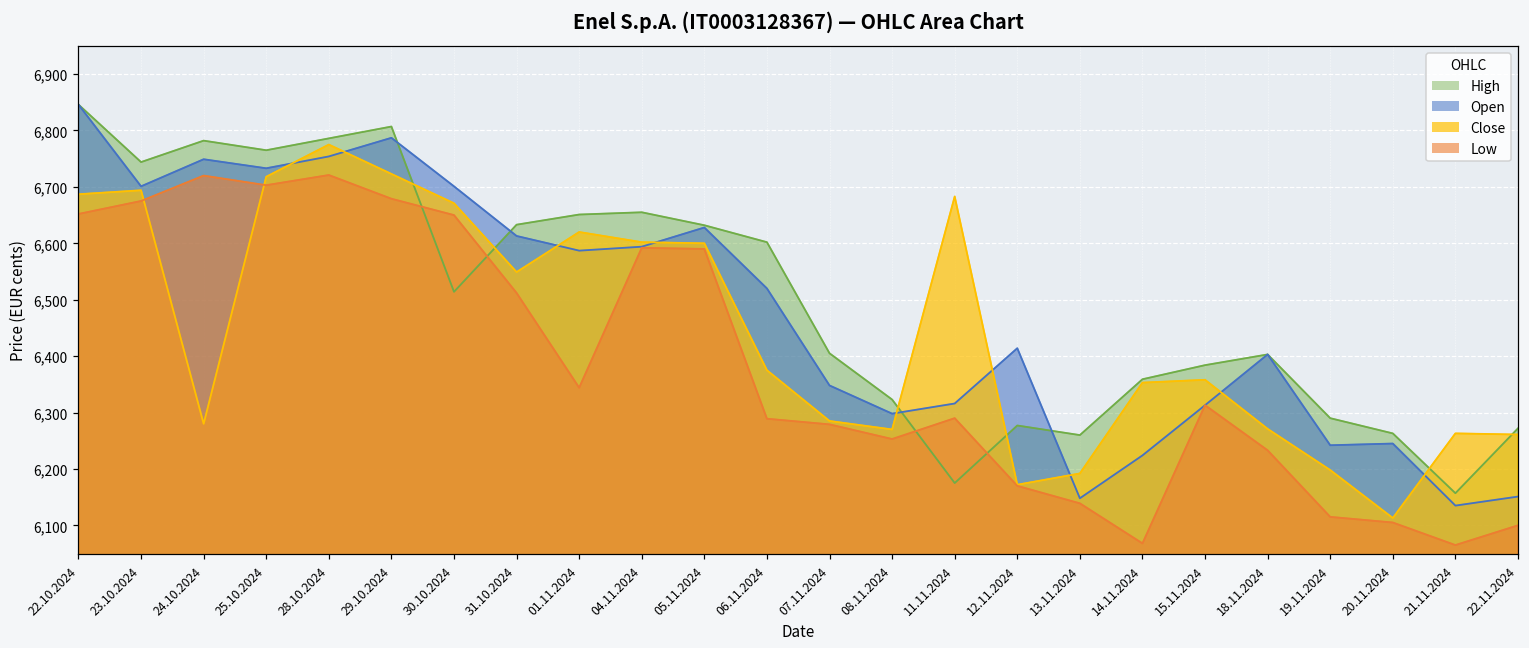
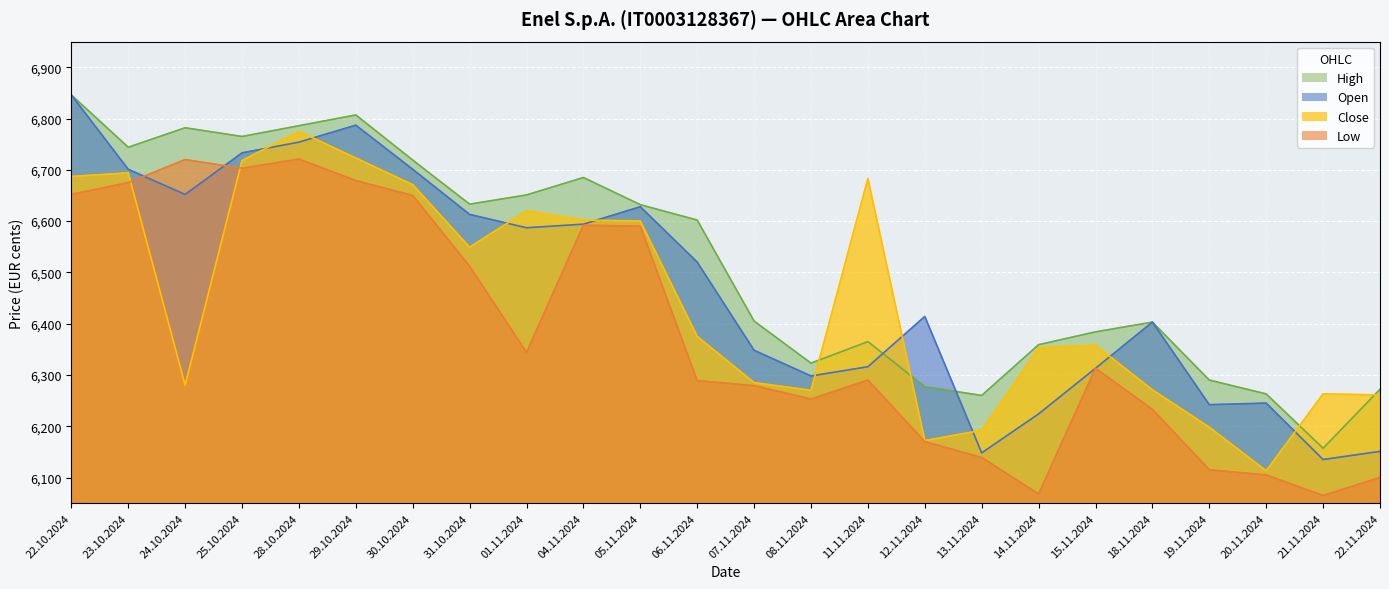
Open, 24.10.2024: 6,750 -> 6,650
High, 30.10.2024: 6,510 -> 6,720
High, 04.11.2024: 6,660 -> 6,690
High, 11.11.2024: 6,180 -> 6,370
